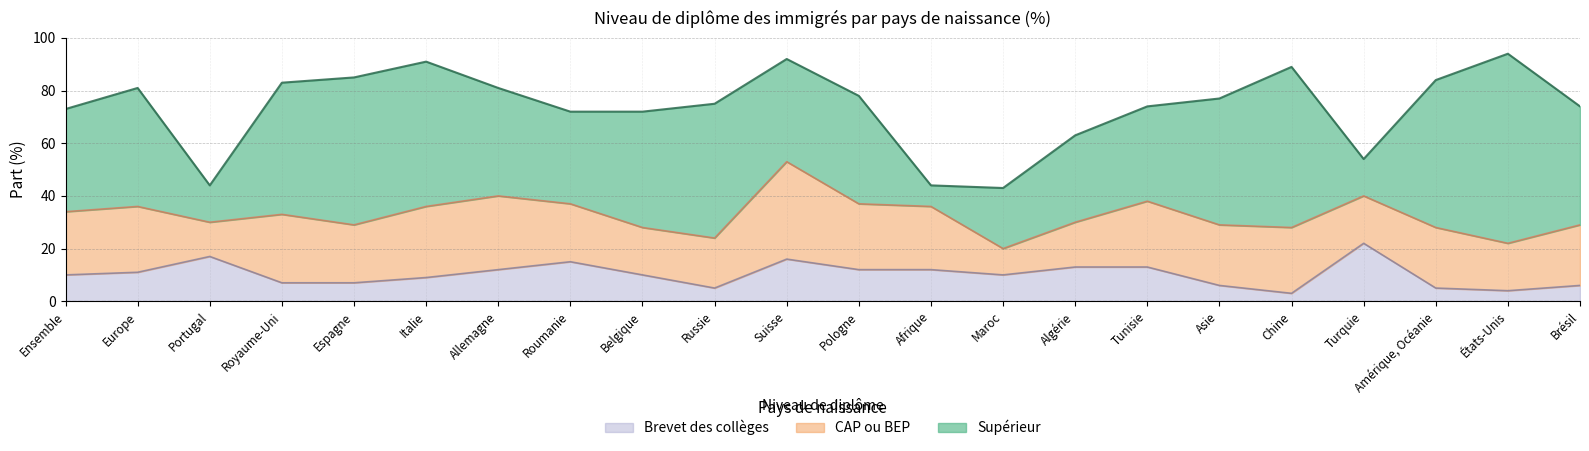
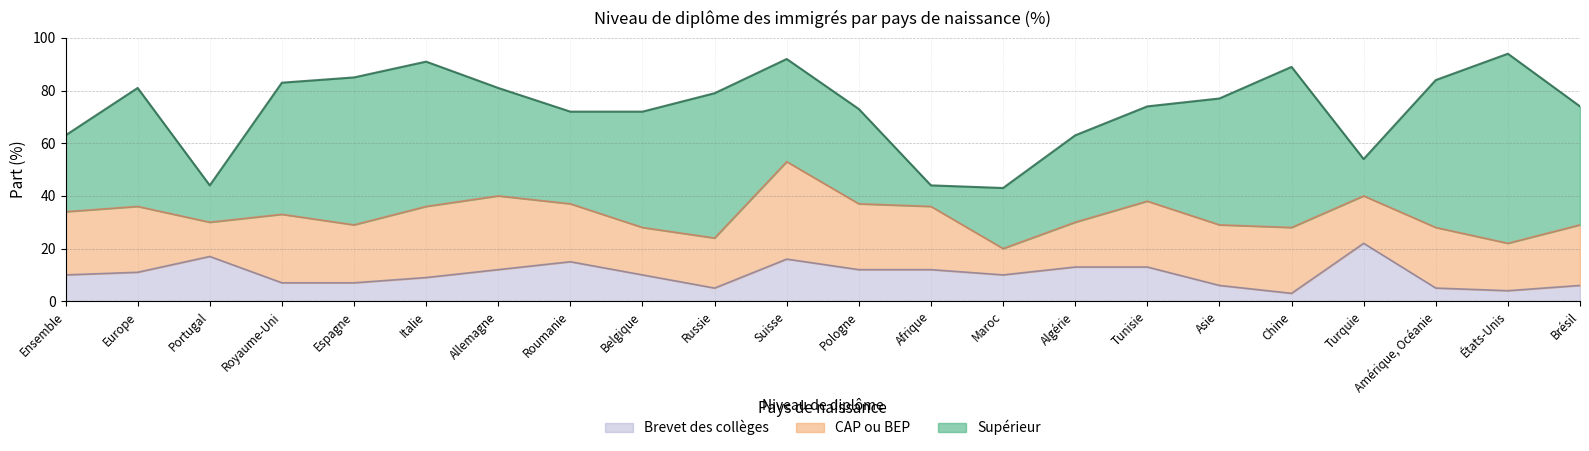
Supérieur, Ensemble: 39 -> 29
Supérieur, Russie: 51 -> 55
Supérieur, Pologne: 41 -> 36
